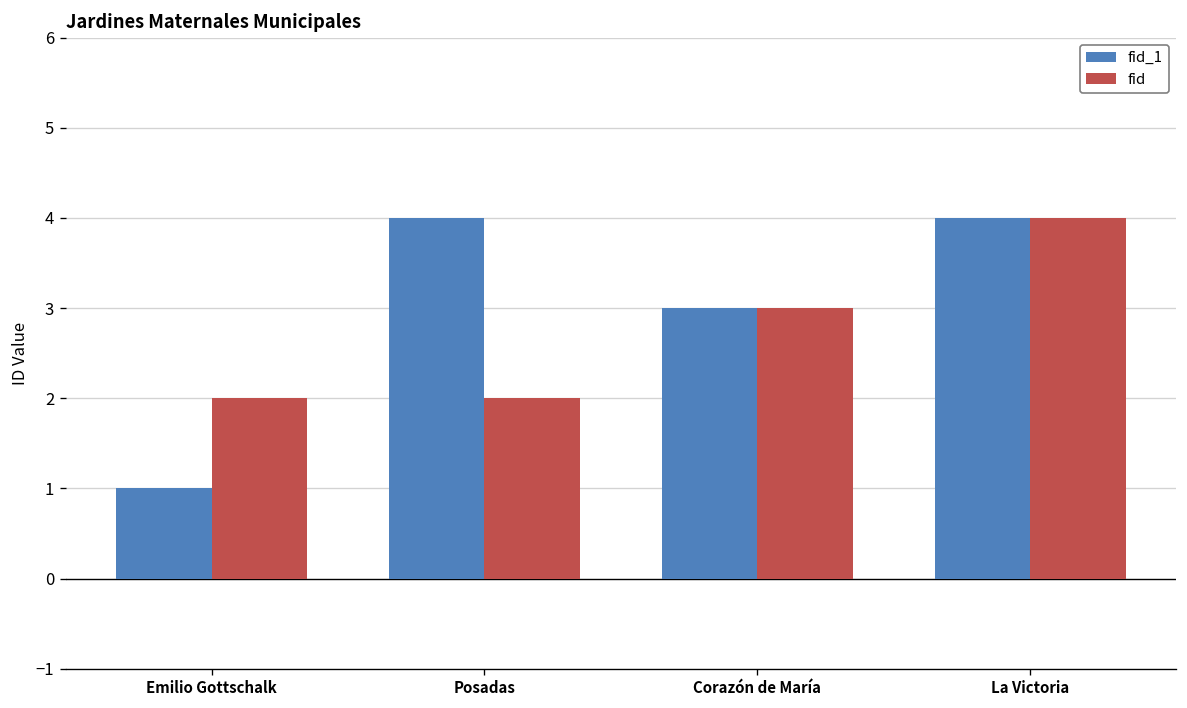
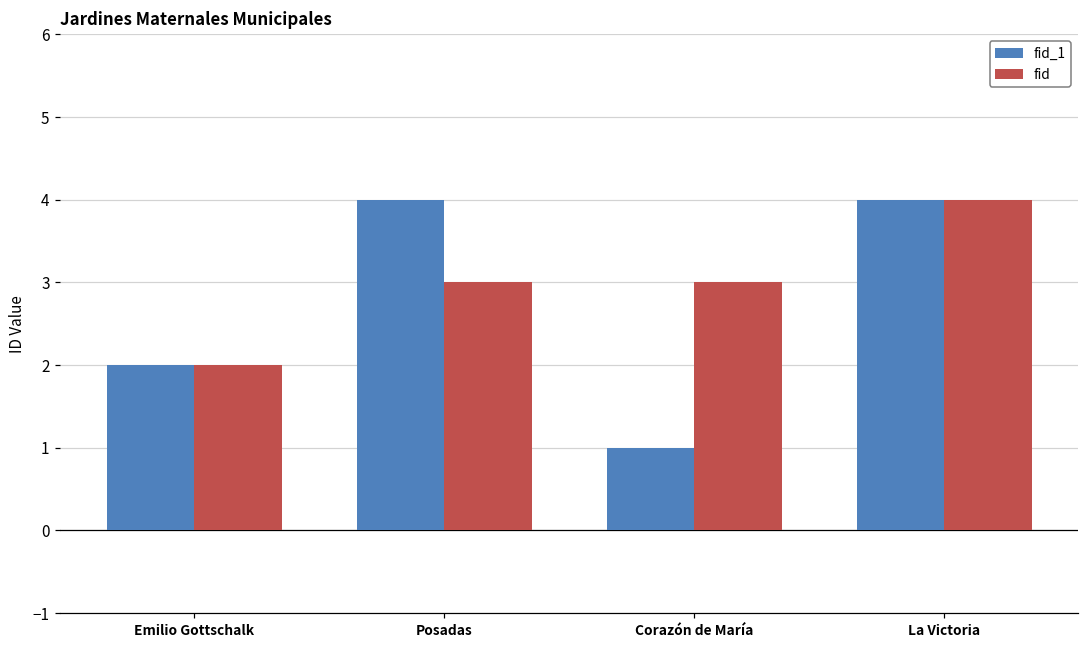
fid_1, Emilio Gottschalk: 1 -> 2
fid, Posadas: 2 -> 3
fid_1, Corazón de María: 3 -> 1
